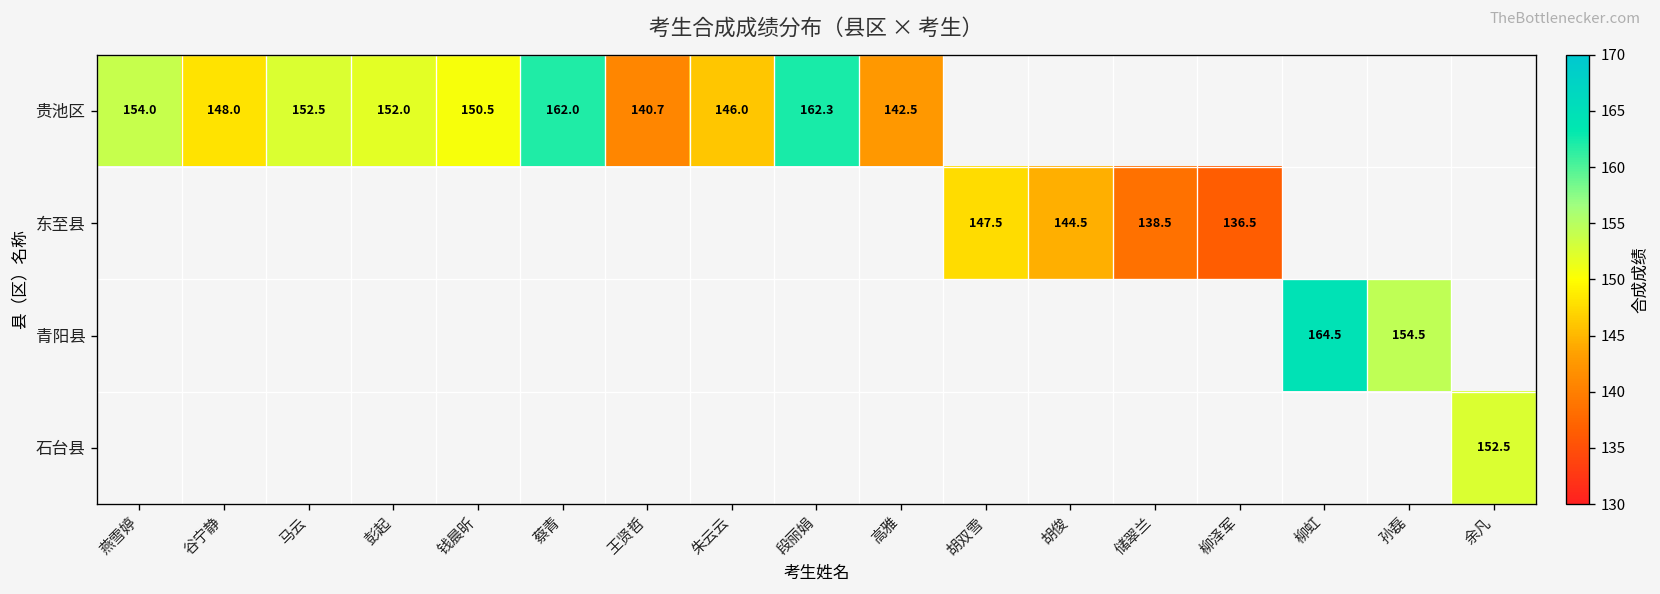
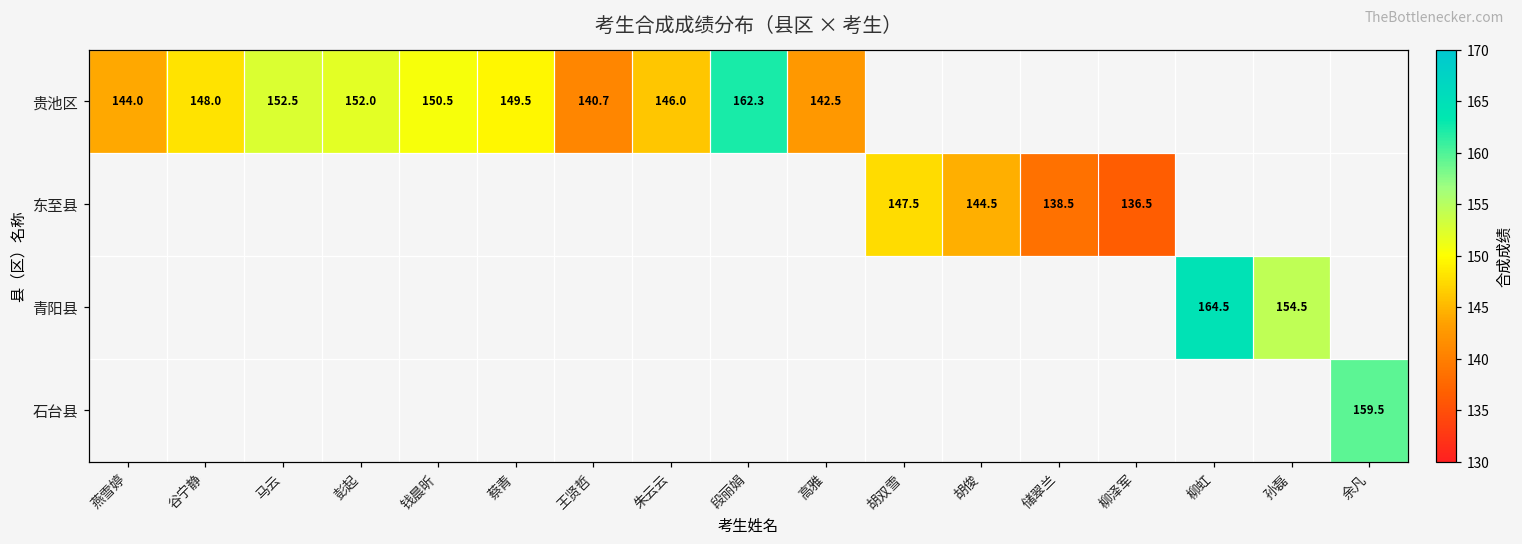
贵池区, 燕雪婷: 154.0 -> 144.0
贵池区, 蔡青: 162.0 -> 149.5
石台县, 余凡: 152.5 -> 159.5
